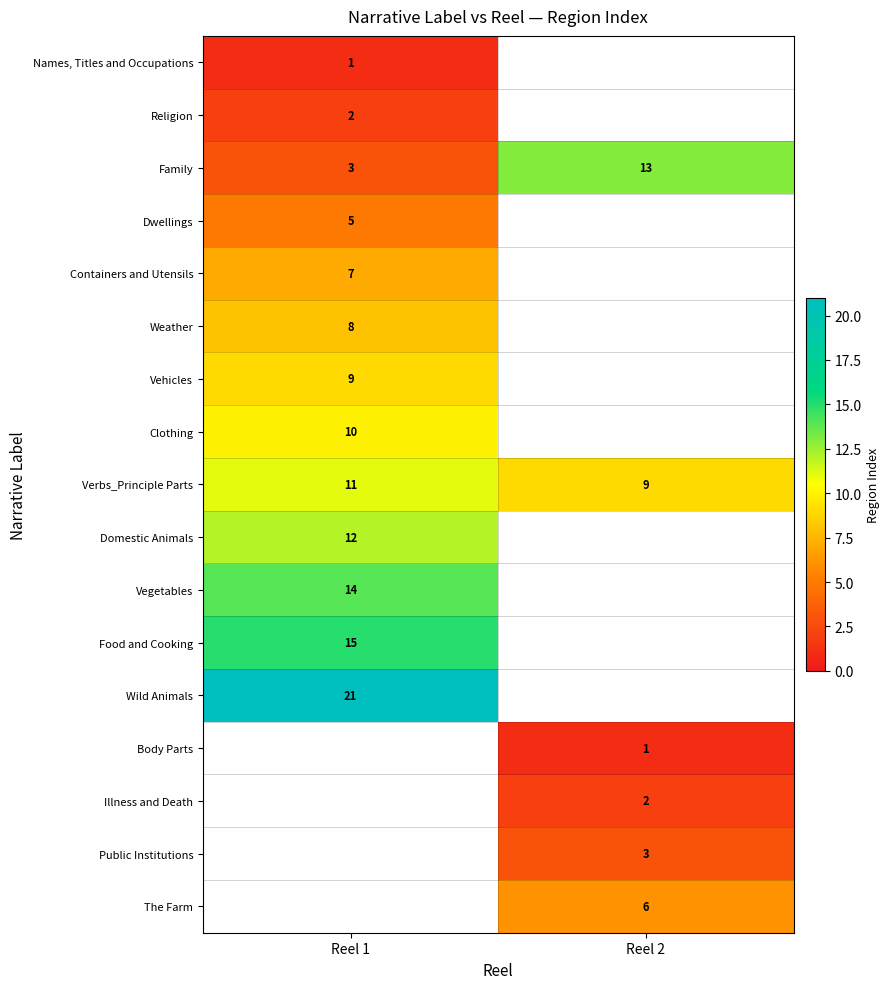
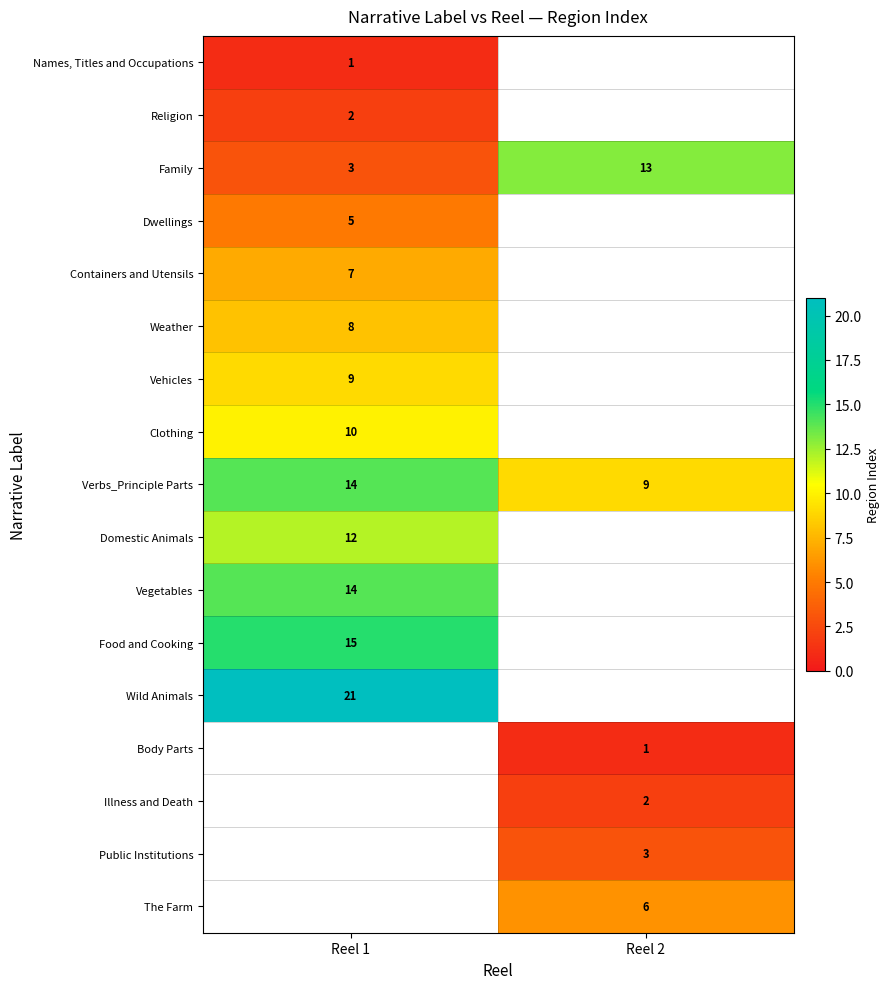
Verbs_Principle Parts, Reel 1: 11 -> 14
